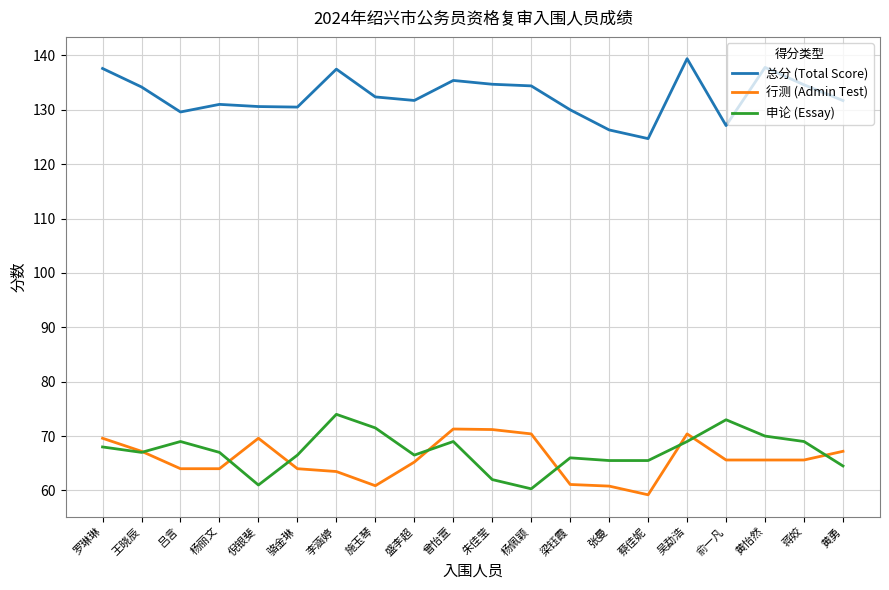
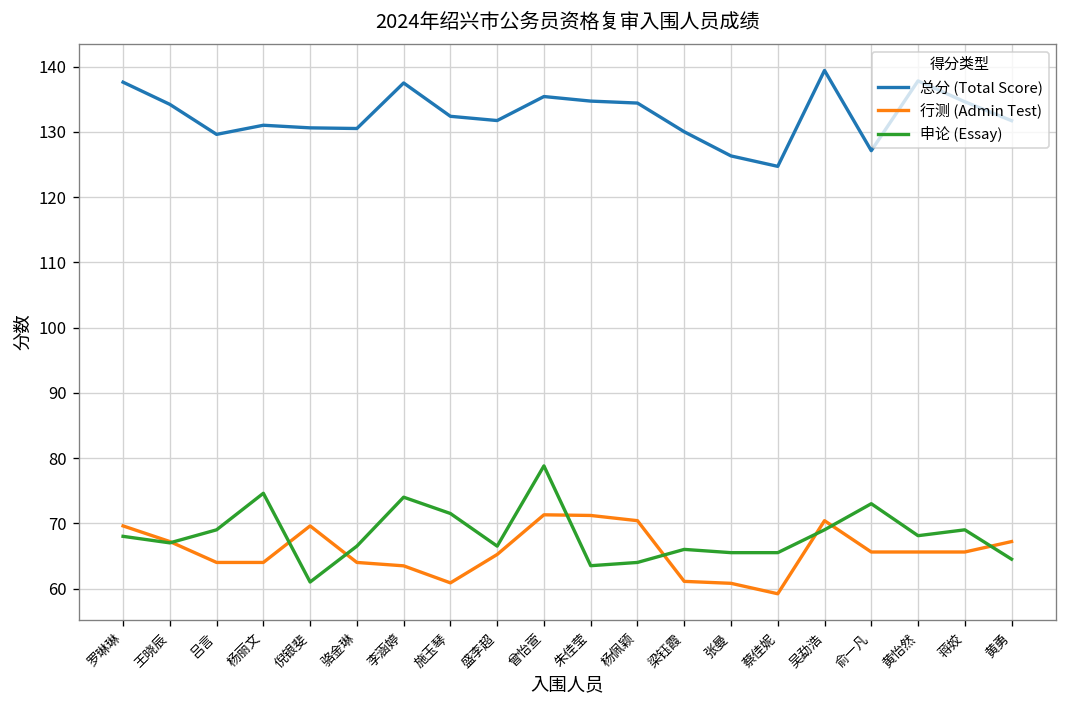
申论 (Essay), 杨丽文: 67 -> 75
申论 (Essay), 曾怡萱: 69 -> 79
申论 (Essay), 朱佳莹: 62 -> 64
申论 (Essay), 杨佩颖: 60 -> 64
申论 (Essay), 黄怡然: 70 -> 68
